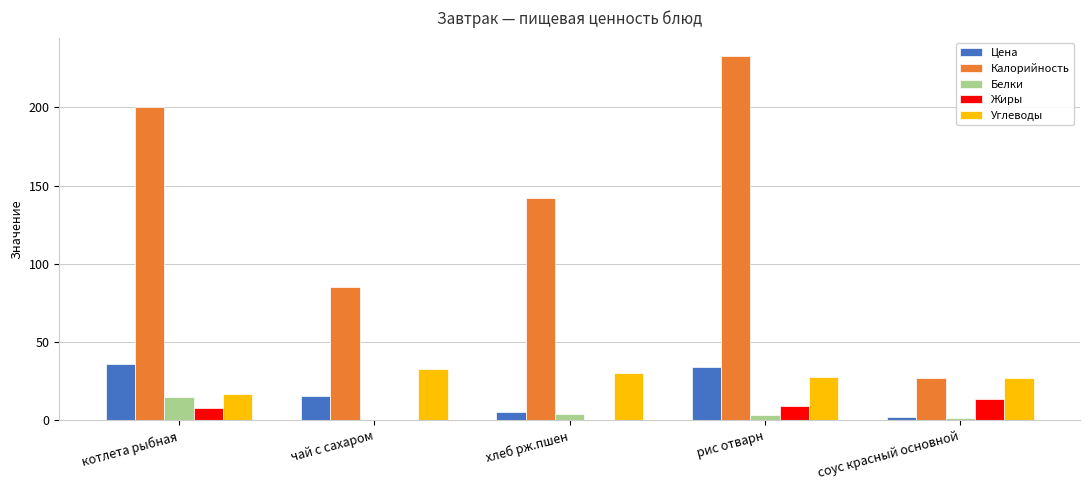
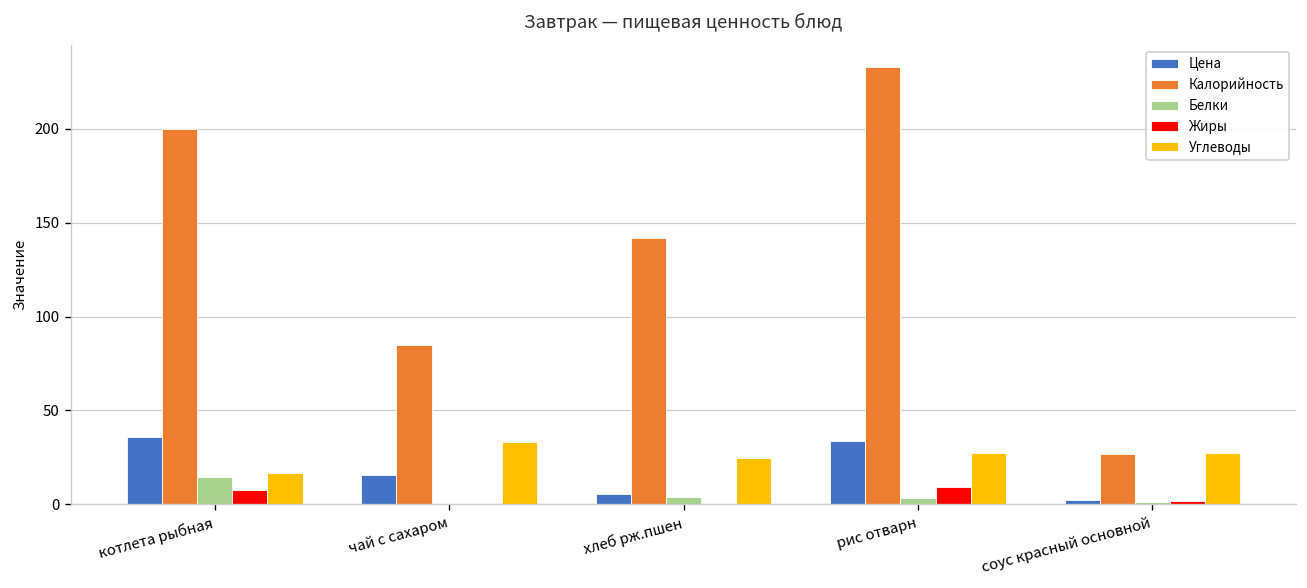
Углеводы, хлеб рж.пшен: 30 -> 25
Жиры, соус красный основной: 13 -> 2
